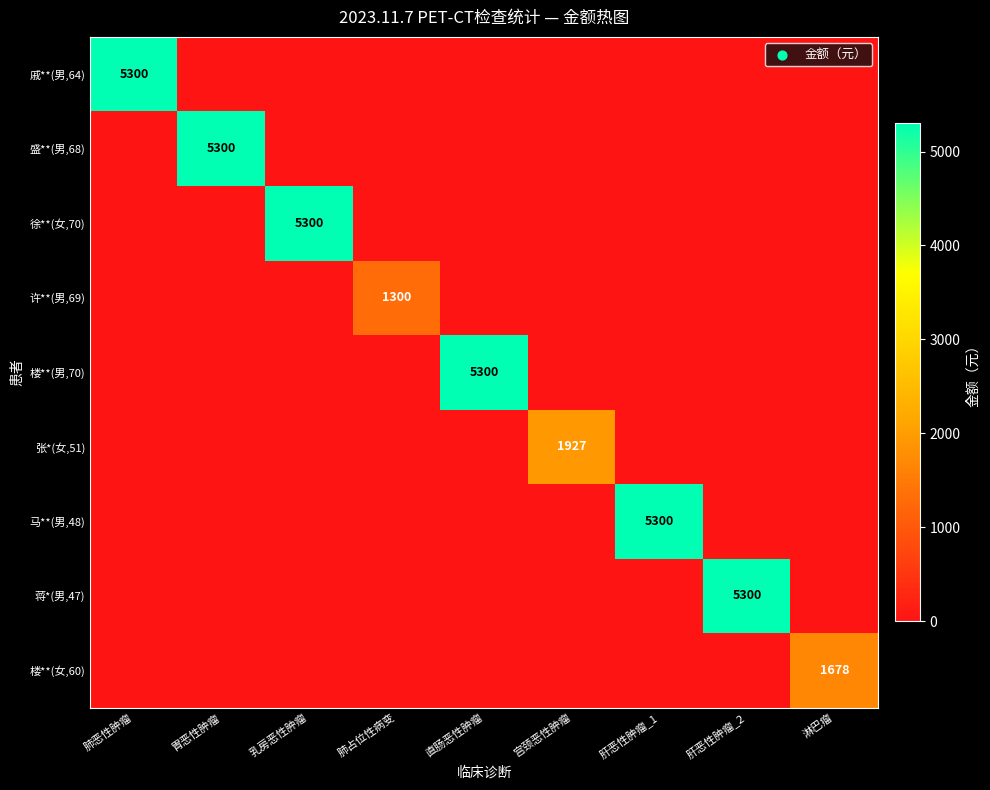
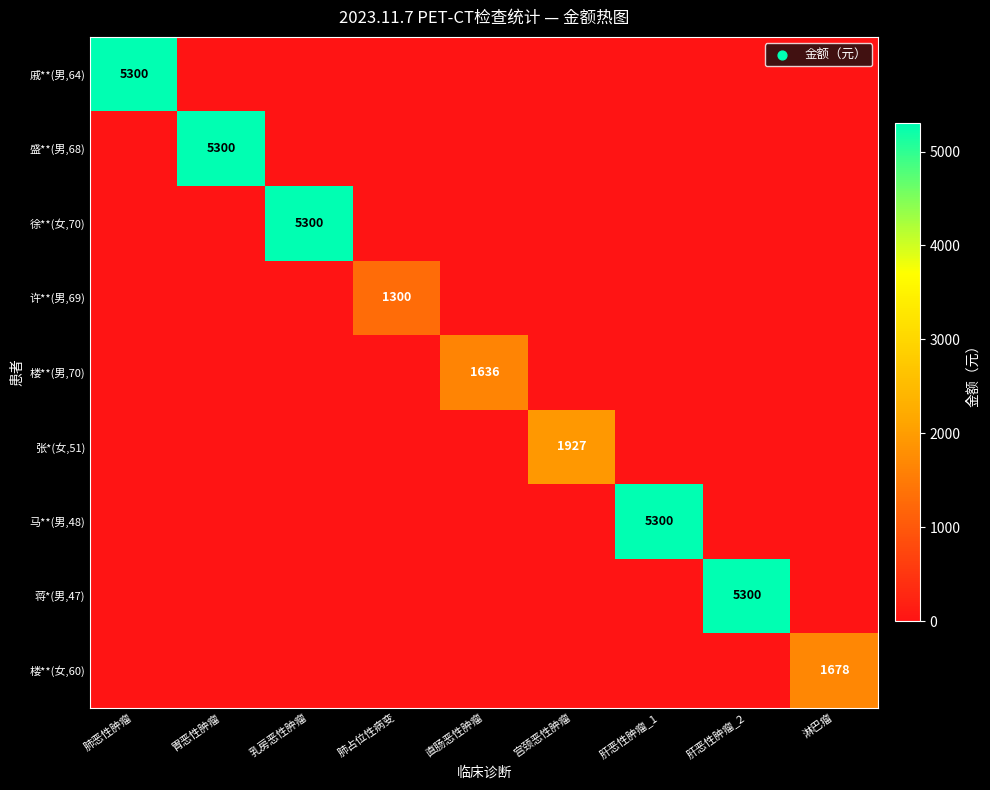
楼**(男,70), 直肠恶性肿瘤: 5300 -> 1636
